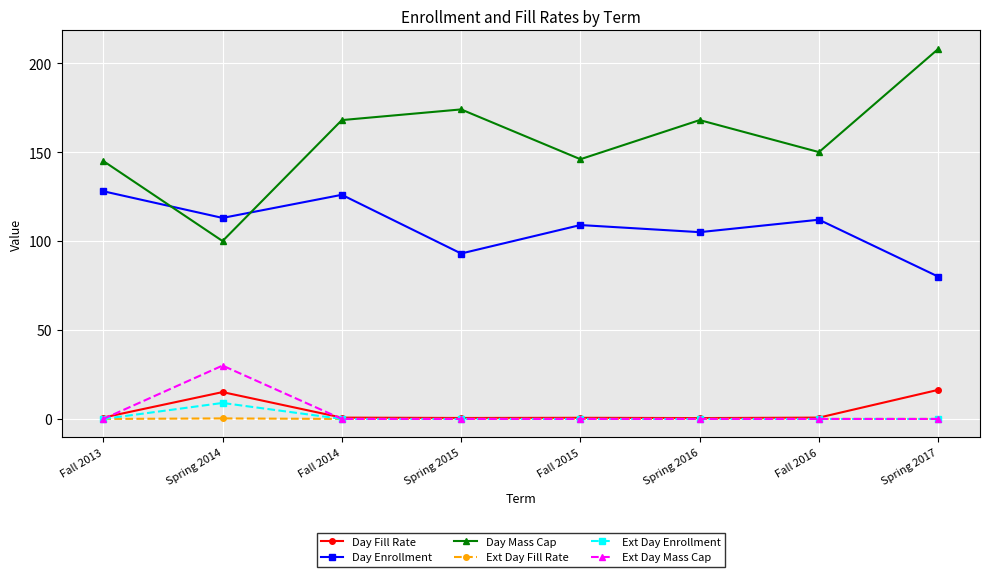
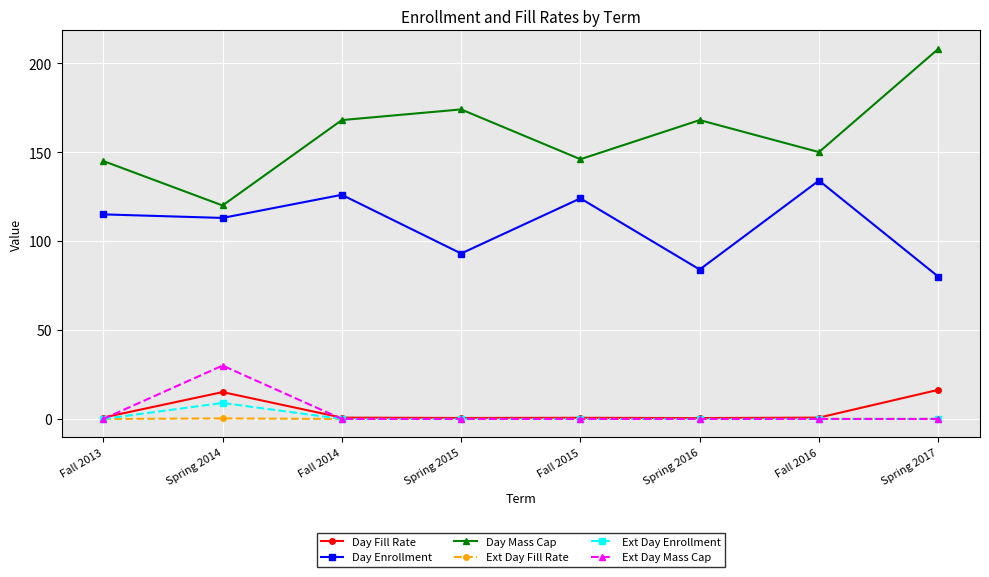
Day Enrollment, Fall 2013: 128 -> 115
Day Mass Cap, Spring 2014: 100 -> 120
Day Enrollment, Fall 2015: 109 -> 124
Day Enrollment, Spring 2016: 105 -> 84
Day Enrollment, Fall 2016: 112 -> 134
